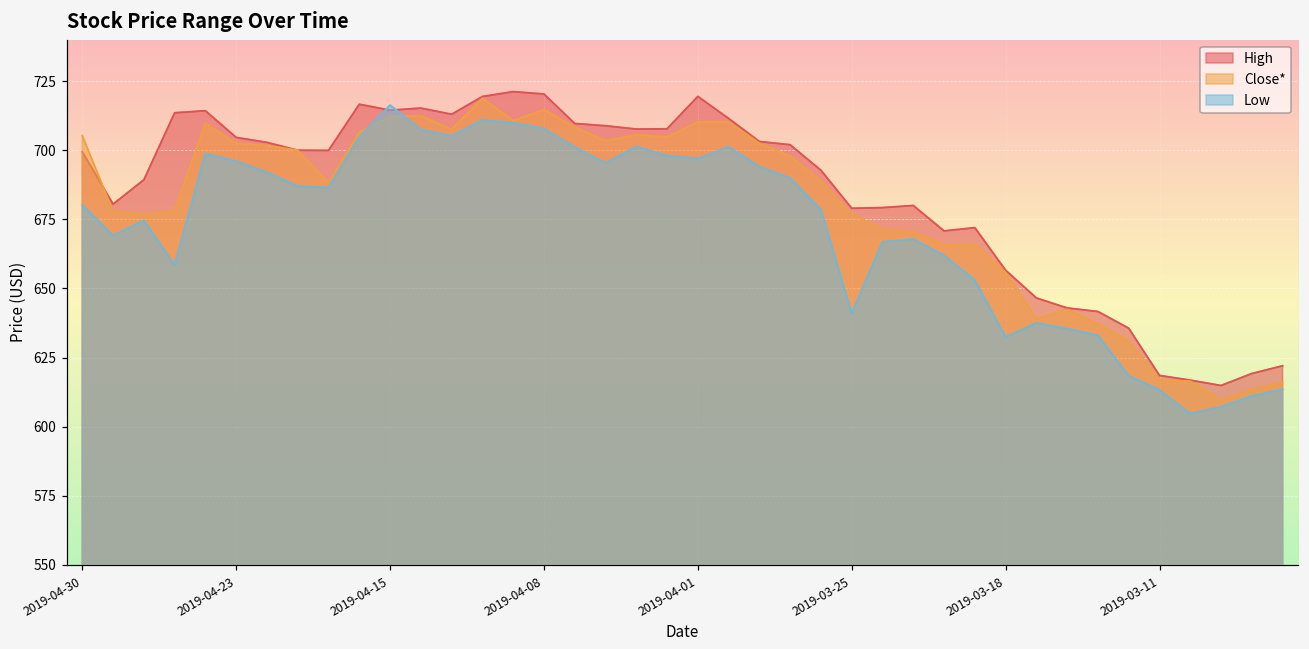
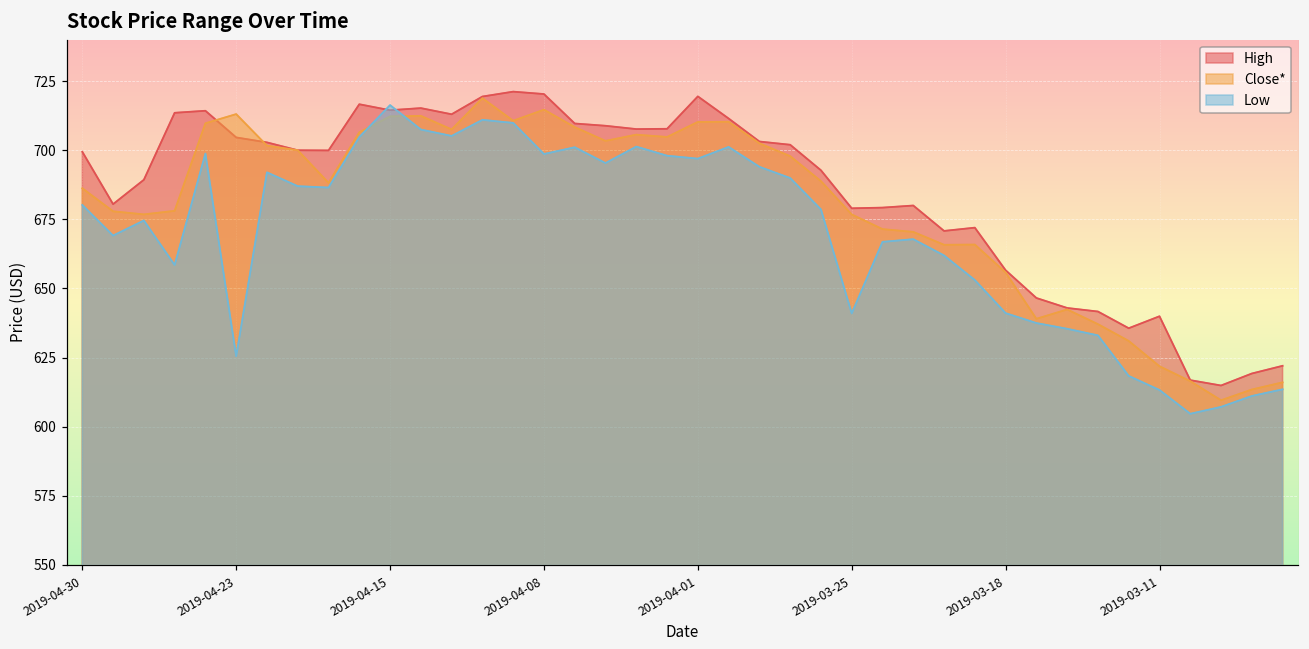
Close*, 2019-04-30: 705 -> 686
Close*, 2019-04-23: 702 -> 713
Low, 2019-04-23: 696 -> 626
Low, 2019-04-08: 708 -> 699
Low, 2019-03-18: 632 -> 641
High, 2019-03-11: 619 -> 640
Close*, 2019-03-11: 617 -> 622
